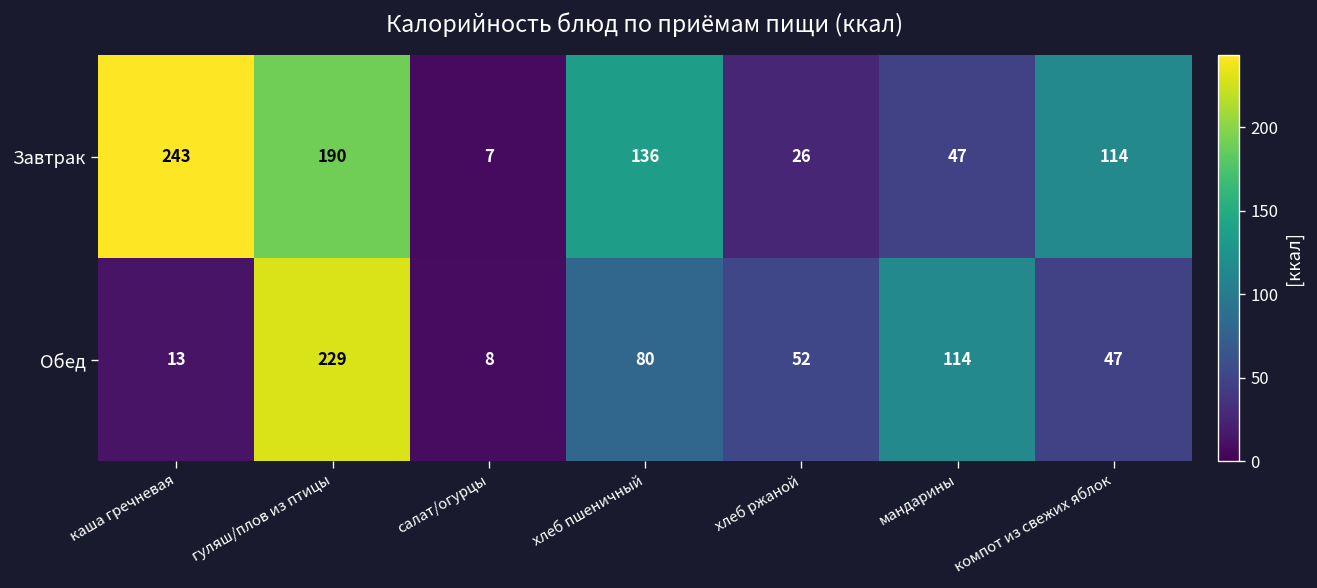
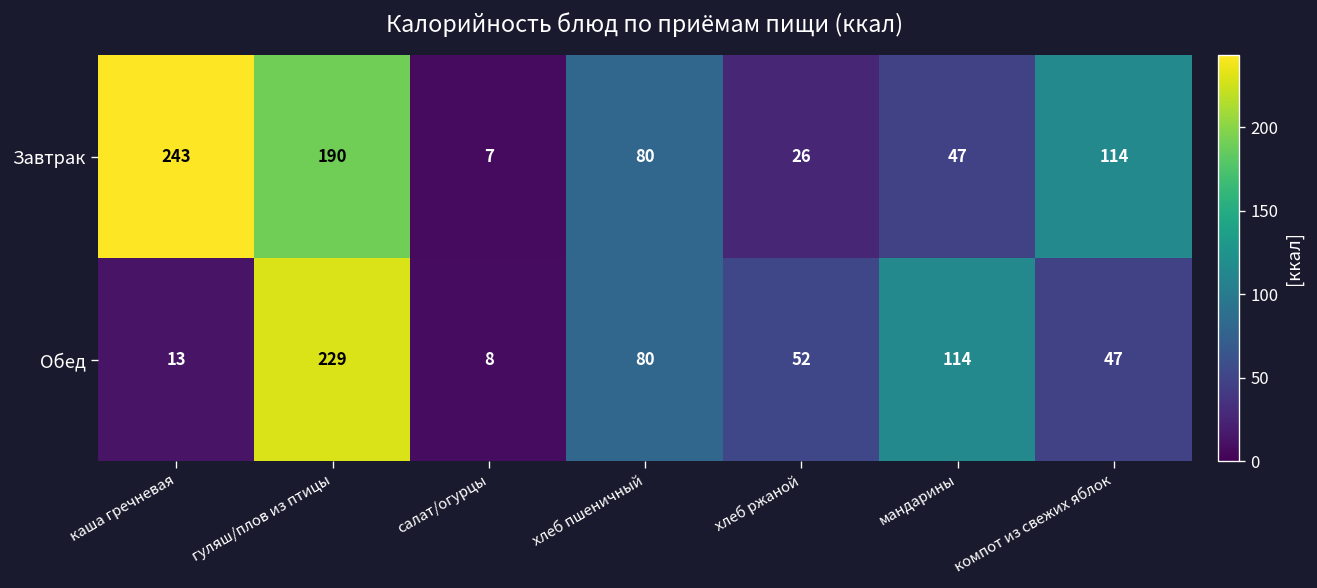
Завтрак, хлеб пшеничный: 136 -> 80
